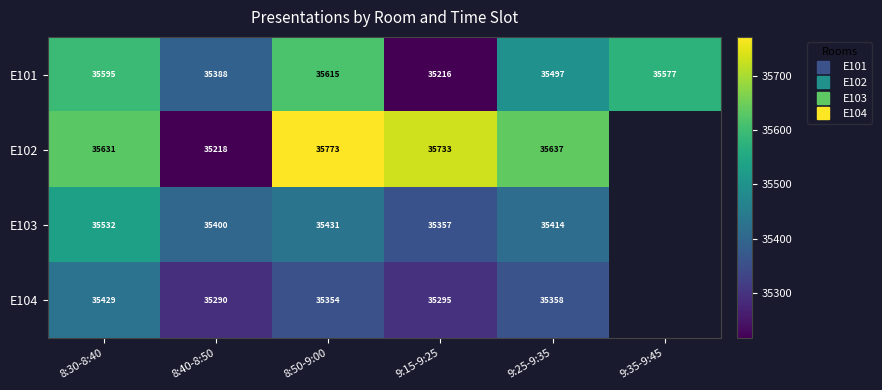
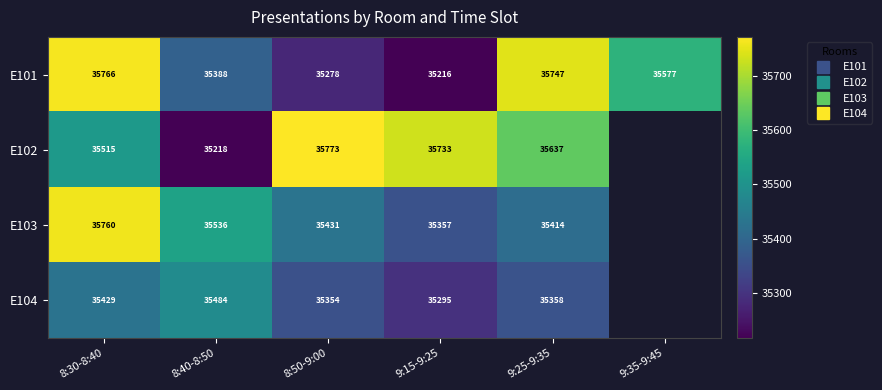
E101, 8:30-8:40: 35595 -> 35766
E101, 8:50-9:00: 35615 -> 35278
E101, 9:25-9:35: 35497 -> 35747
E102, 8:30-8:40: 35631 -> 35515
E103, 8:30-8:40: 35532 -> 35760
E103, 8:40-8:50: 35400 -> 35536
E104, 8:40-8:50: 35290 -> 35484
